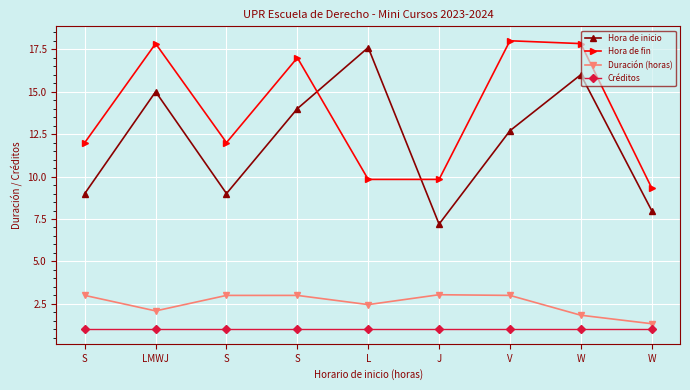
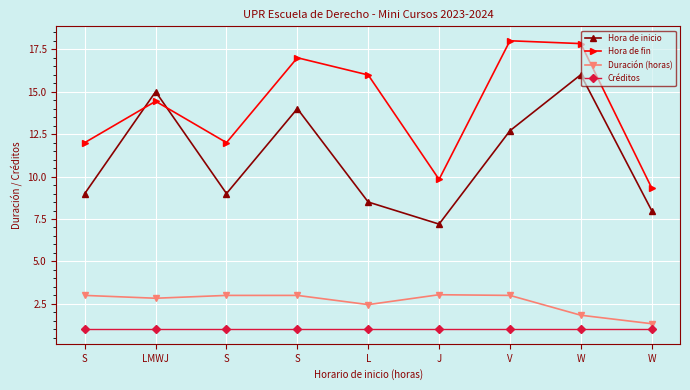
Hora de fin, LMWJ: 17.8 -> 14.4
Duración (horas), LMWJ: 2.1 -> 2.8
Hora de inicio, L: 17.6 -> 8.5
Hora de fin, L: 9.8 -> 16.0
